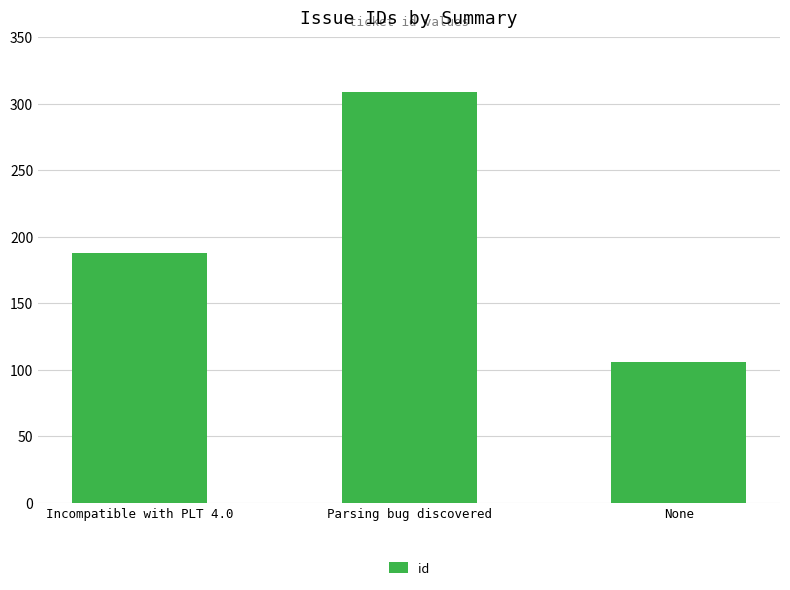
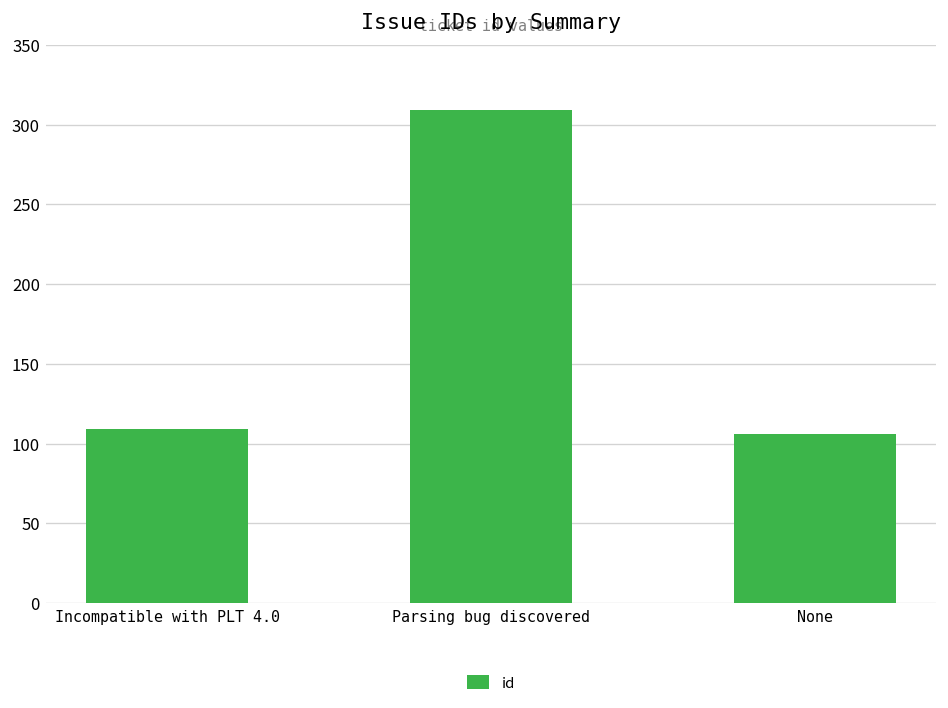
Incompatible with PLT 4.0: 188 -> 109
